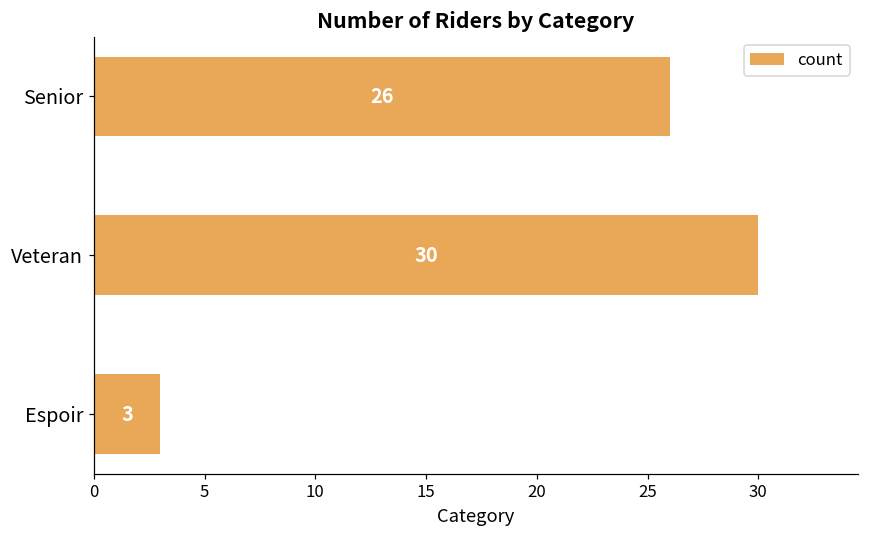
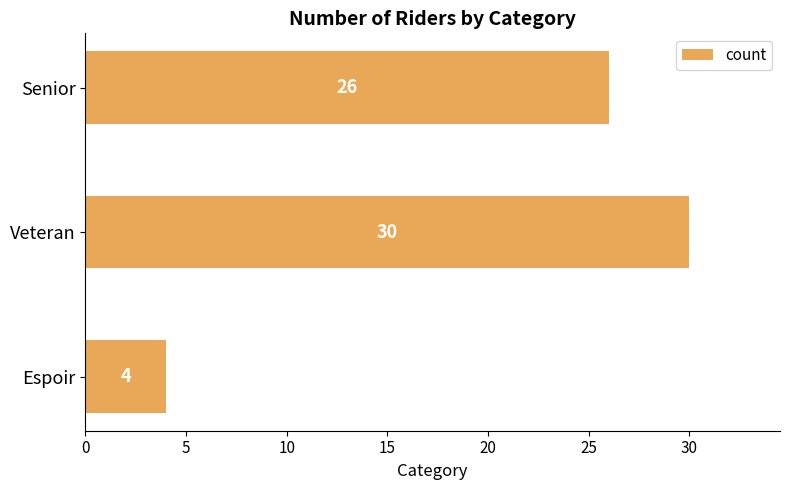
Espoir: 3 -> 4
